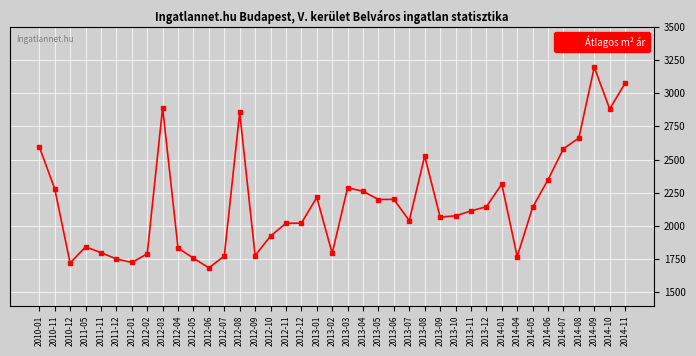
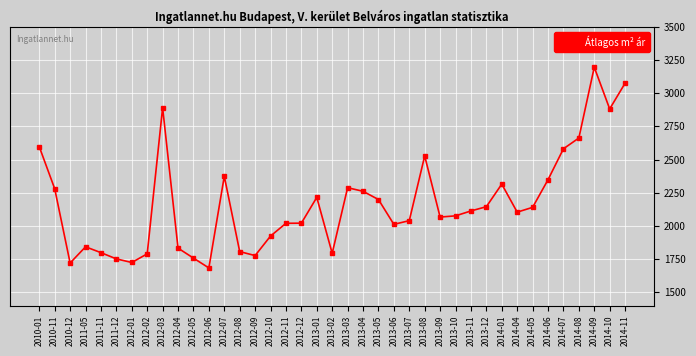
2012-07: 1770 -> 2370
2012-08: 2860 -> 1810
2013-06: 2200 -> 2010
2014-04: 1770 -> 2100
